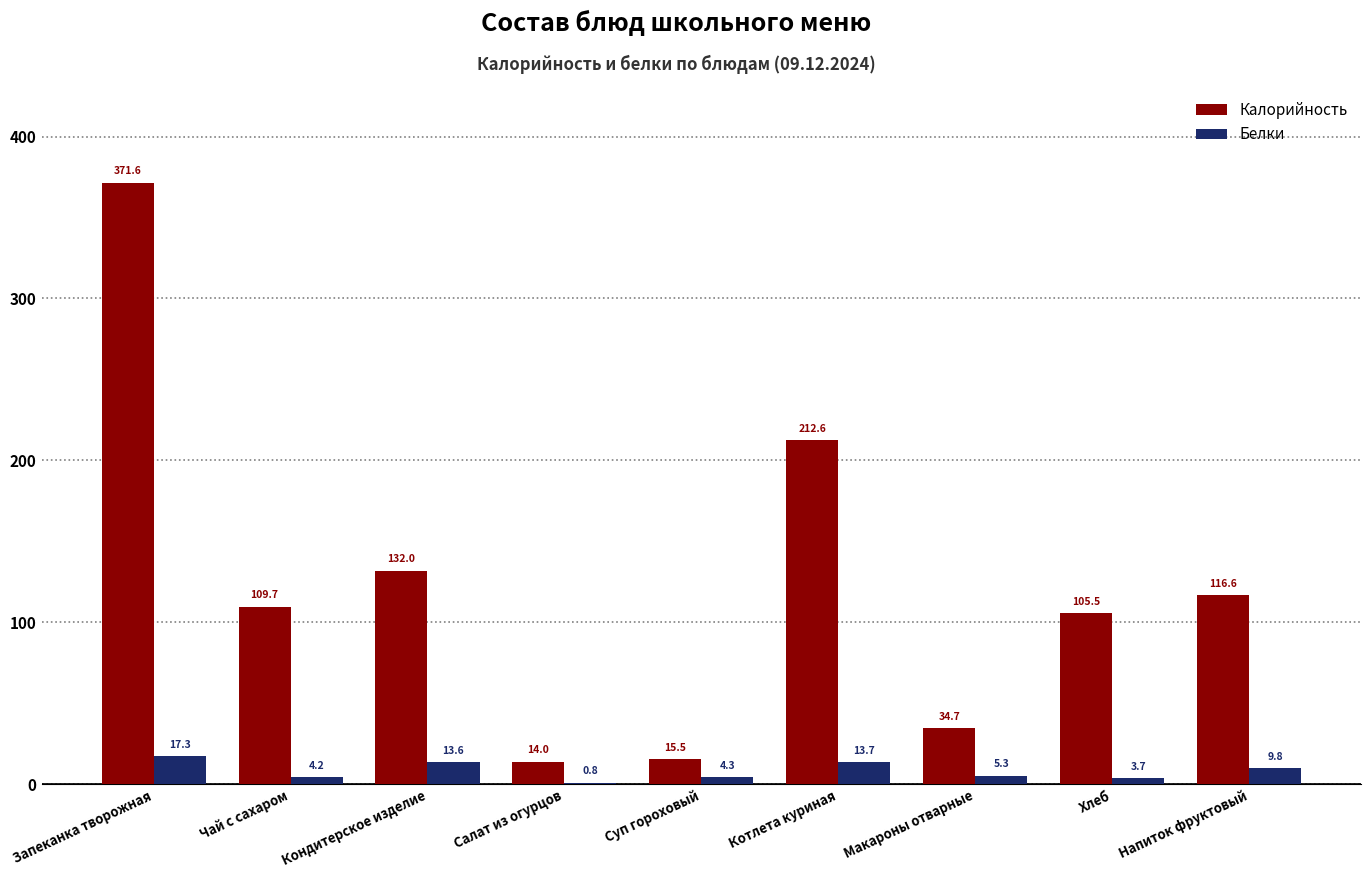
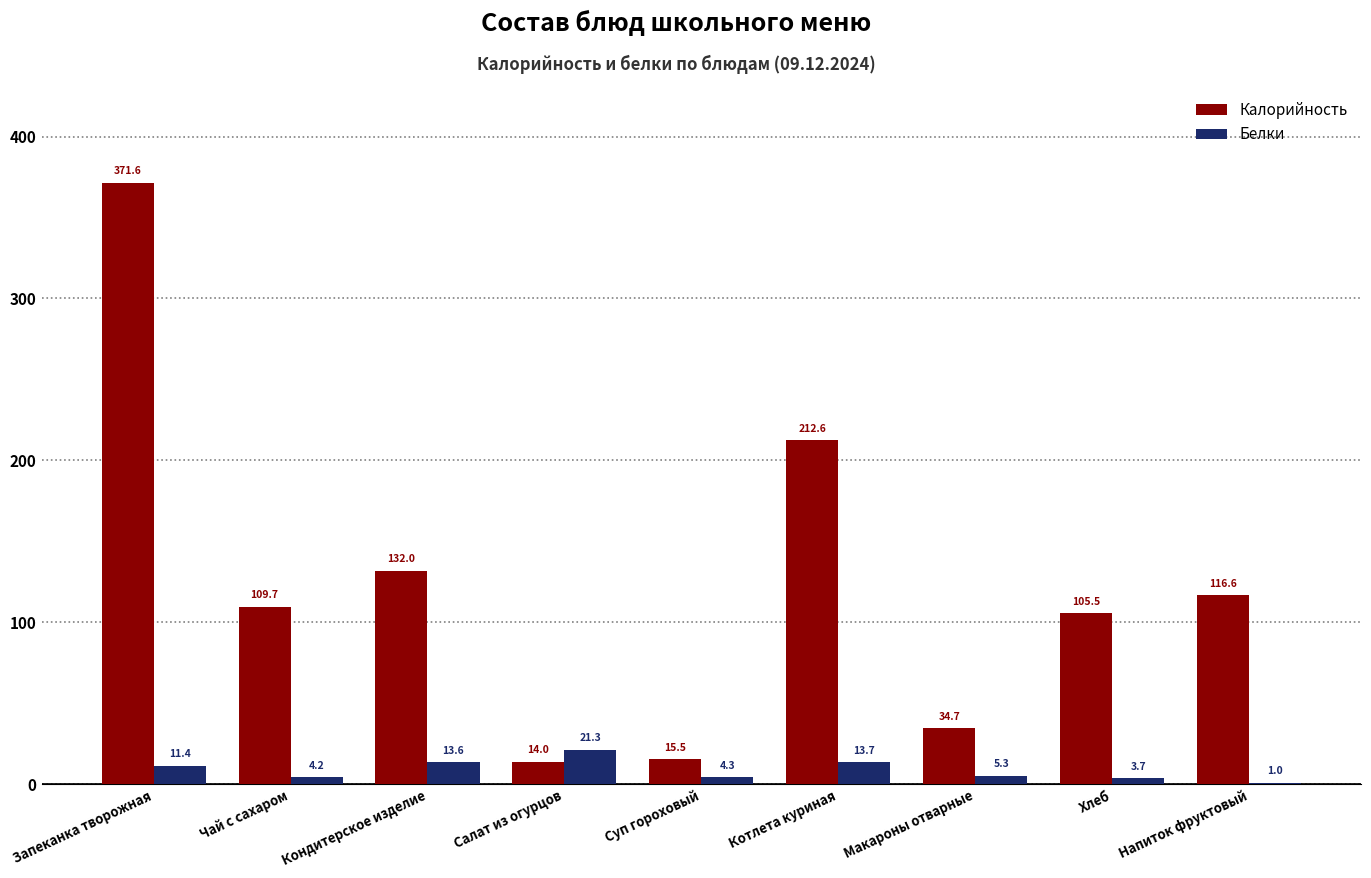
Белки, Запеканка творожная: 17.3 -> 11.4
Белки, Салат из огурцов: 0.8 -> 21.3
Белки, Напиток фруктовый: 9.8 -> 1.0
